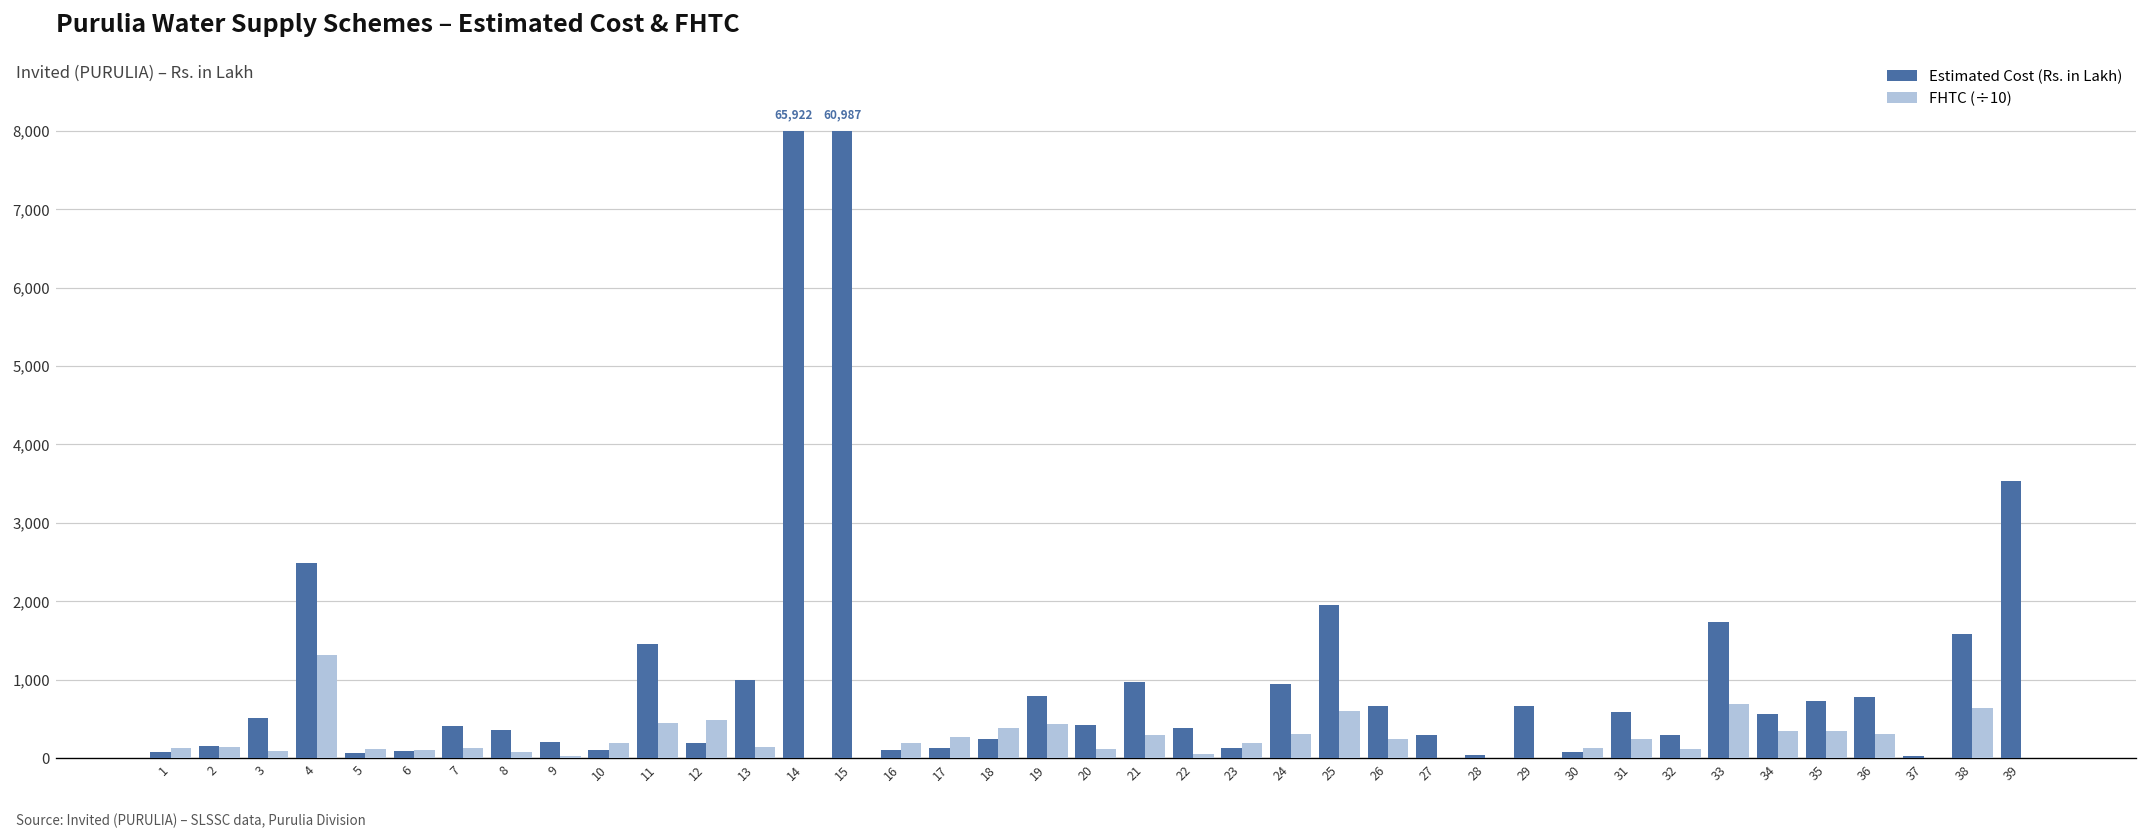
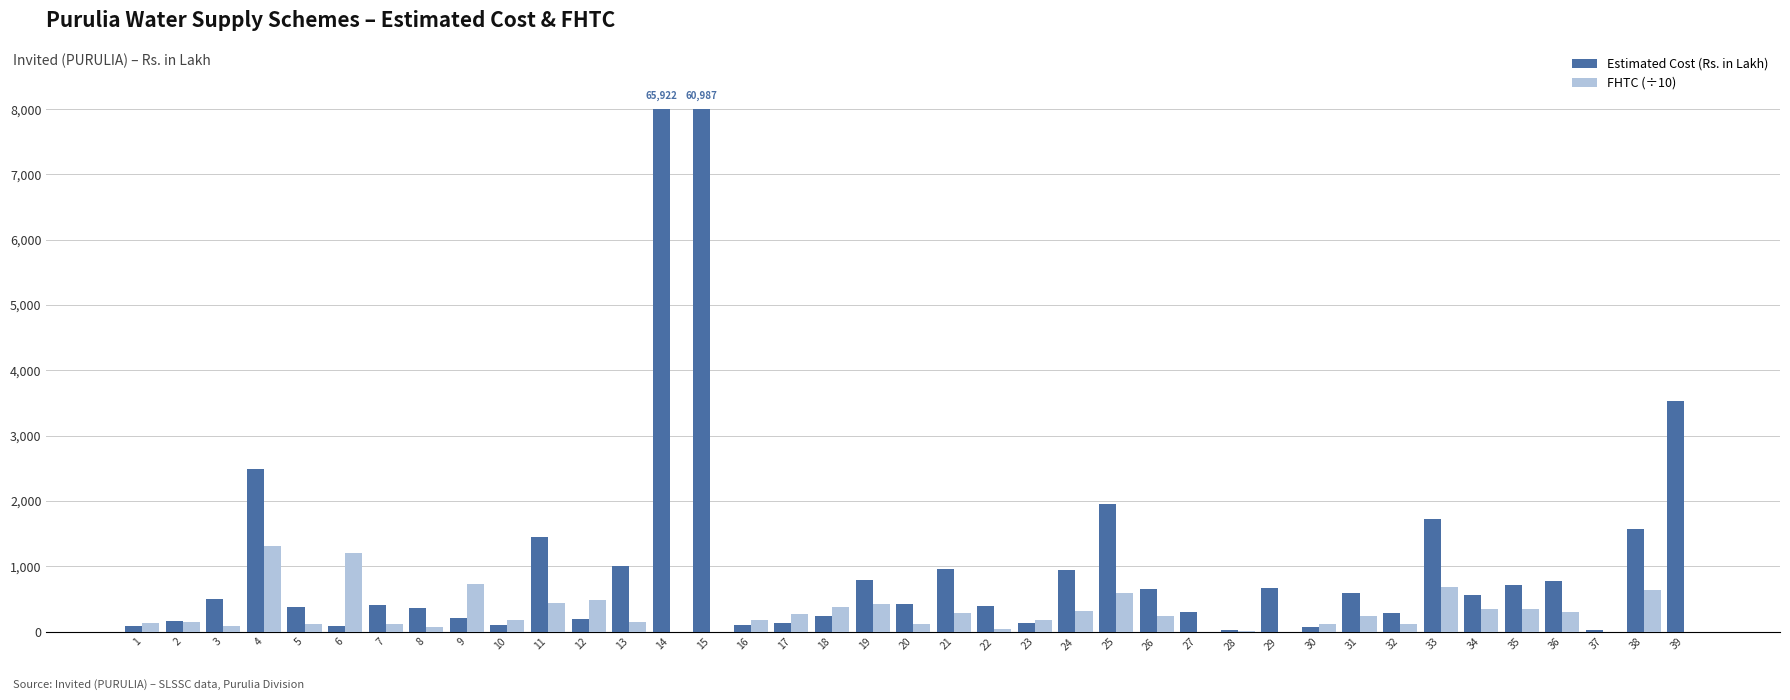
Estimated Cost (Rs. in Lakh), 5: 100 -> 400
FHTC (÷10), 6: 100 -> 1,200
FHTC (÷10), 9: 0 -> 700
